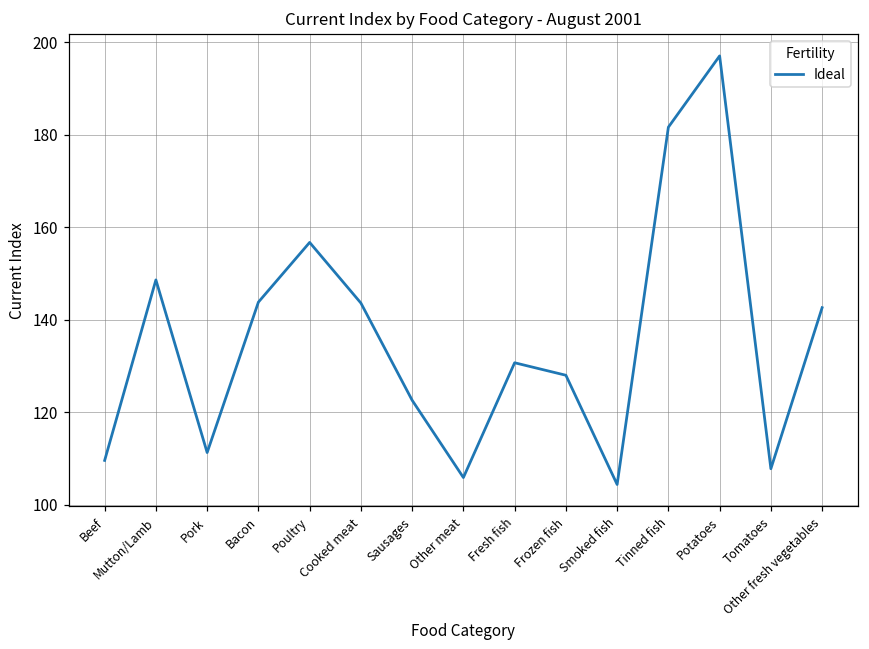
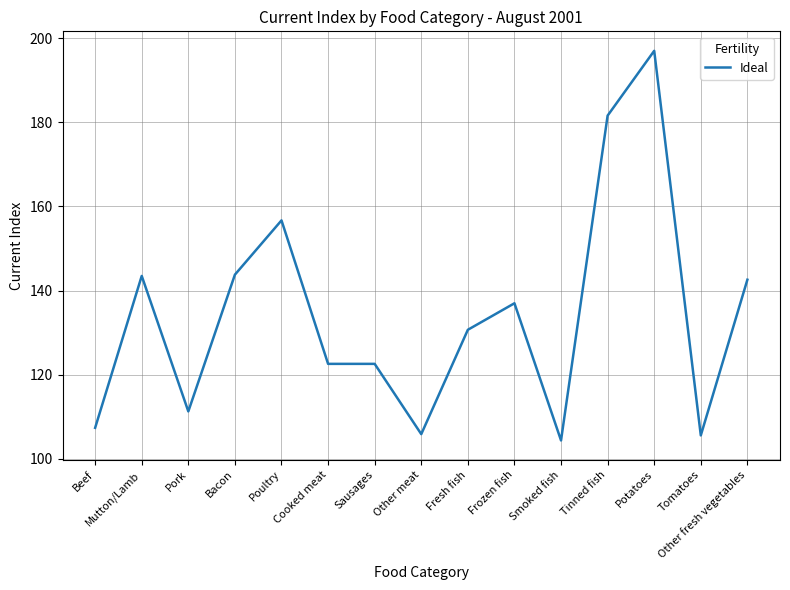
Beef: 110 -> 107
Mutton/Lamb: 149 -> 144
Cooked meat: 144 -> 123
Frozen fish: 128 -> 137
Tomatoes: 108 -> 106
